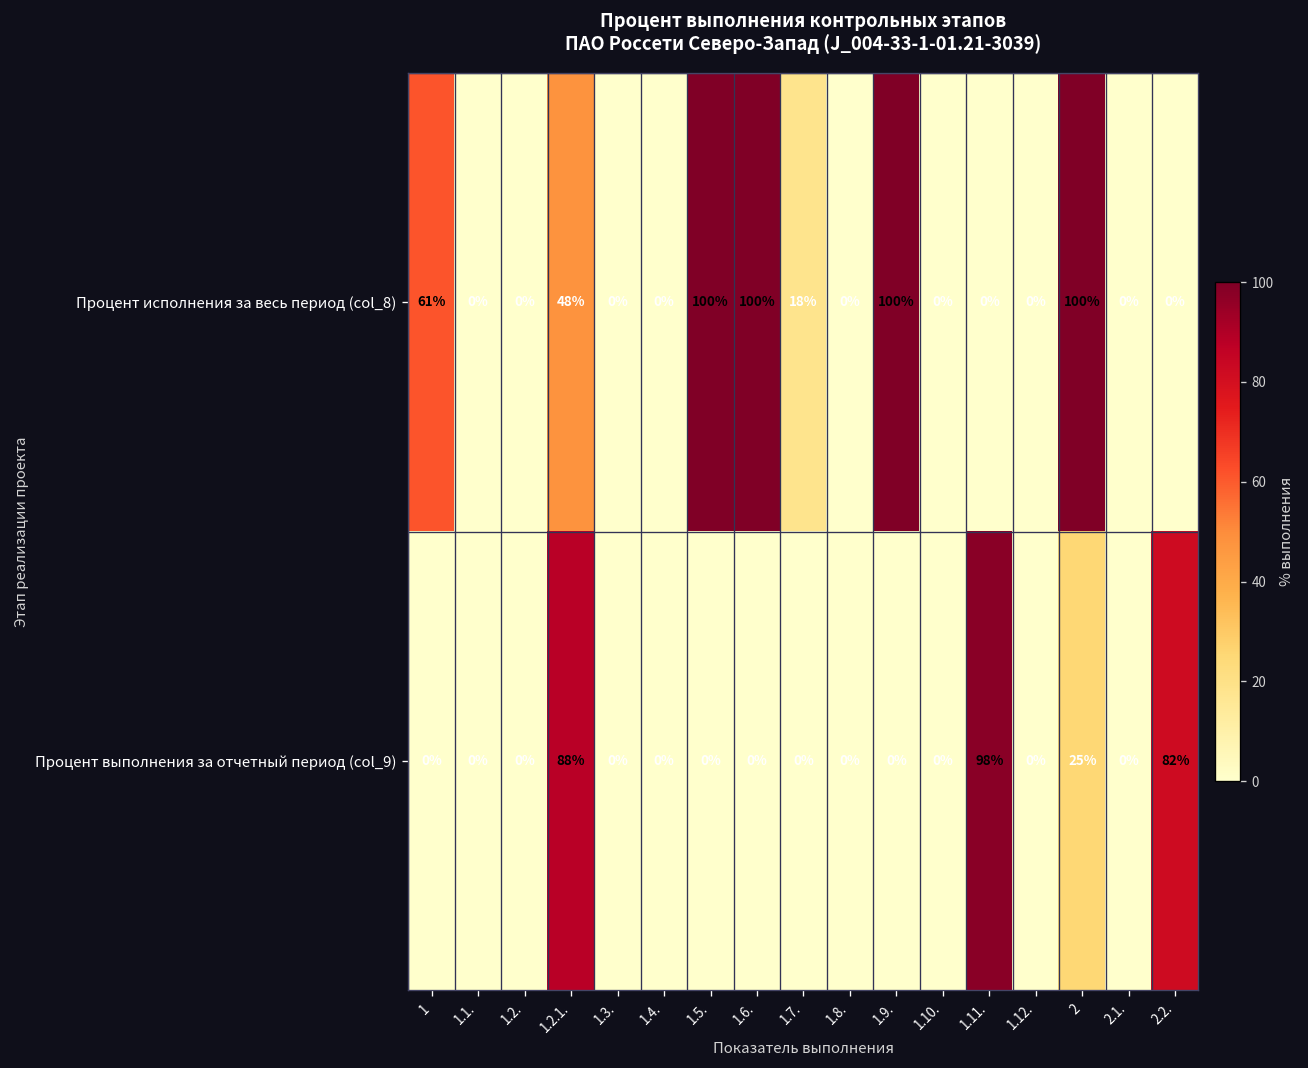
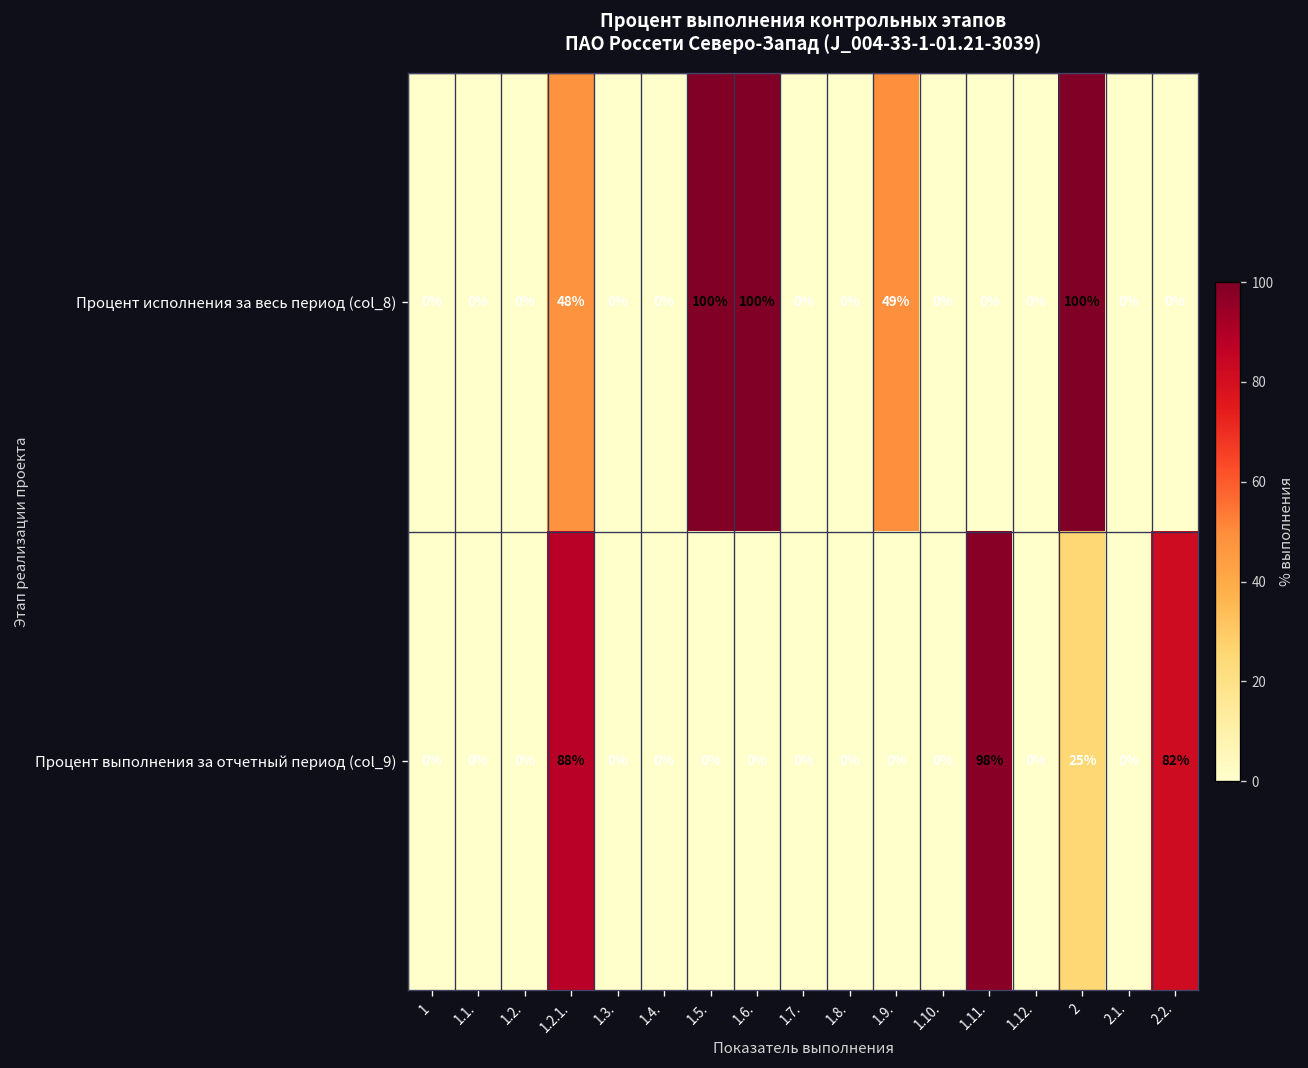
Процент исполнения за весь период (col_8), 1: 61% -> 0%
Процент исполнения за весь период (col_8), 1.7.: 18% -> 0%
Процент исполнения за весь период (col_8), 1.9.: 100% -> 49%
